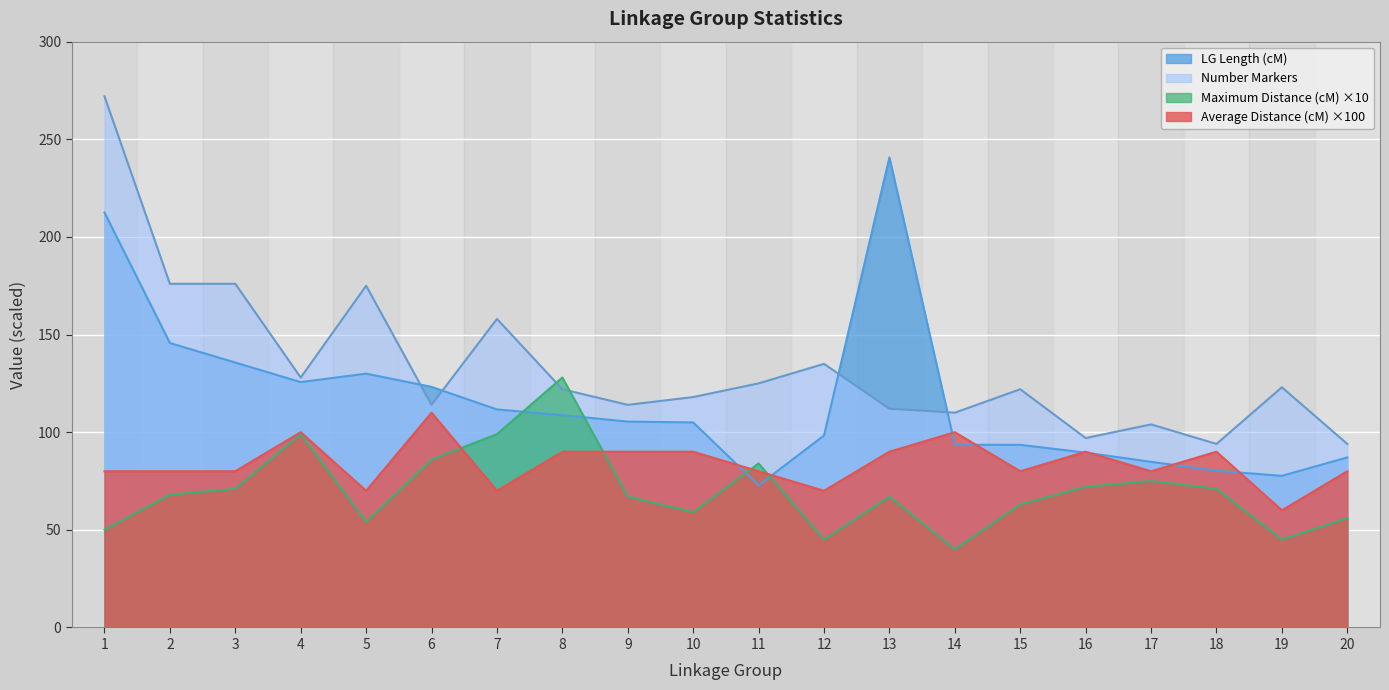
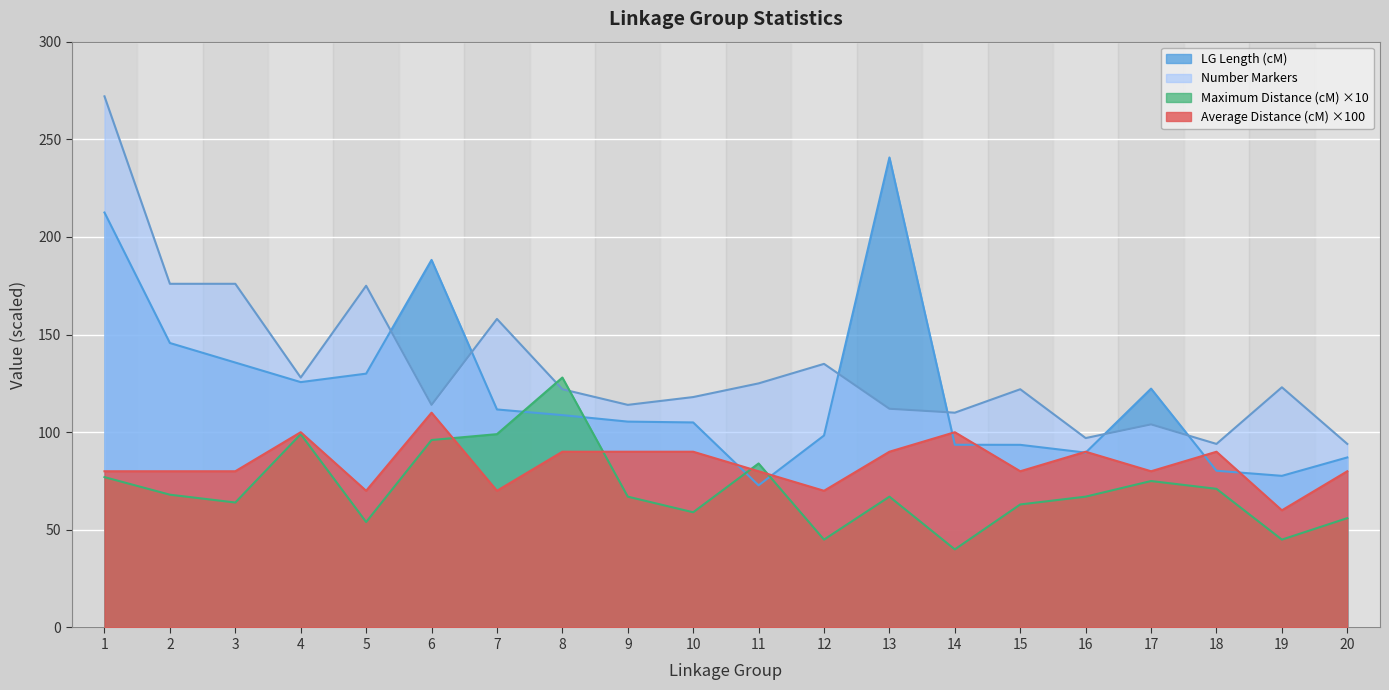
Maximum Distance (cM) ×10, 1: 50 -> 77
Maximum Distance (cM) ×10, 3: 71 -> 64
LG Length (cM), 6: 123 -> 188
Maximum Distance (cM) ×10, 6: 86 -> 96
Maximum Distance (cM) ×10, 16: 72 -> 67
LG Length (cM), 17: 85 -> 122
